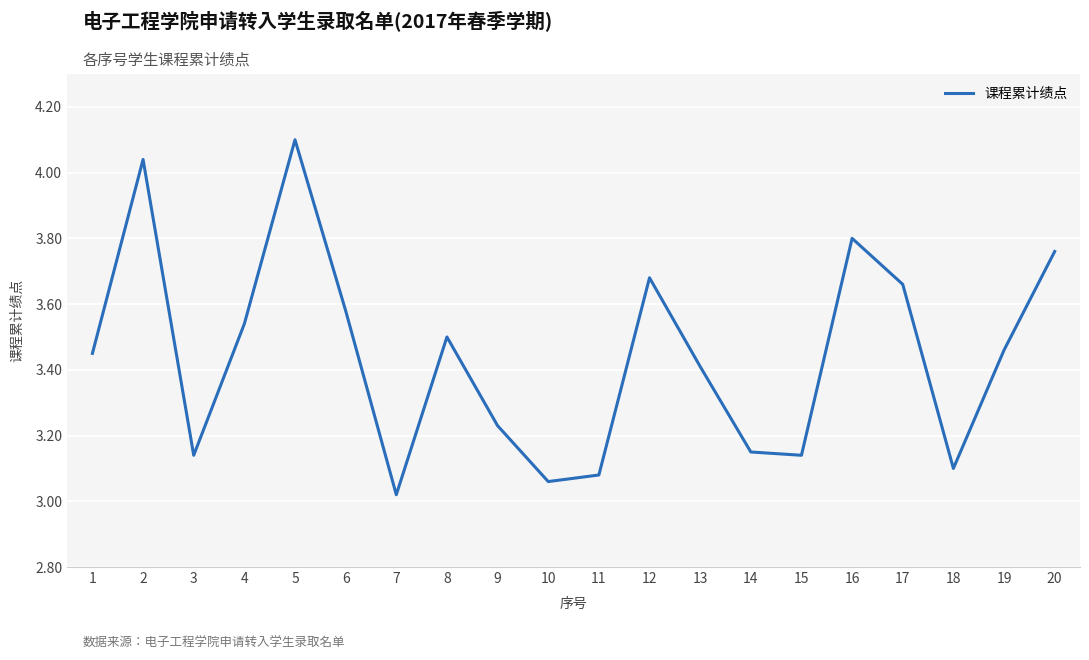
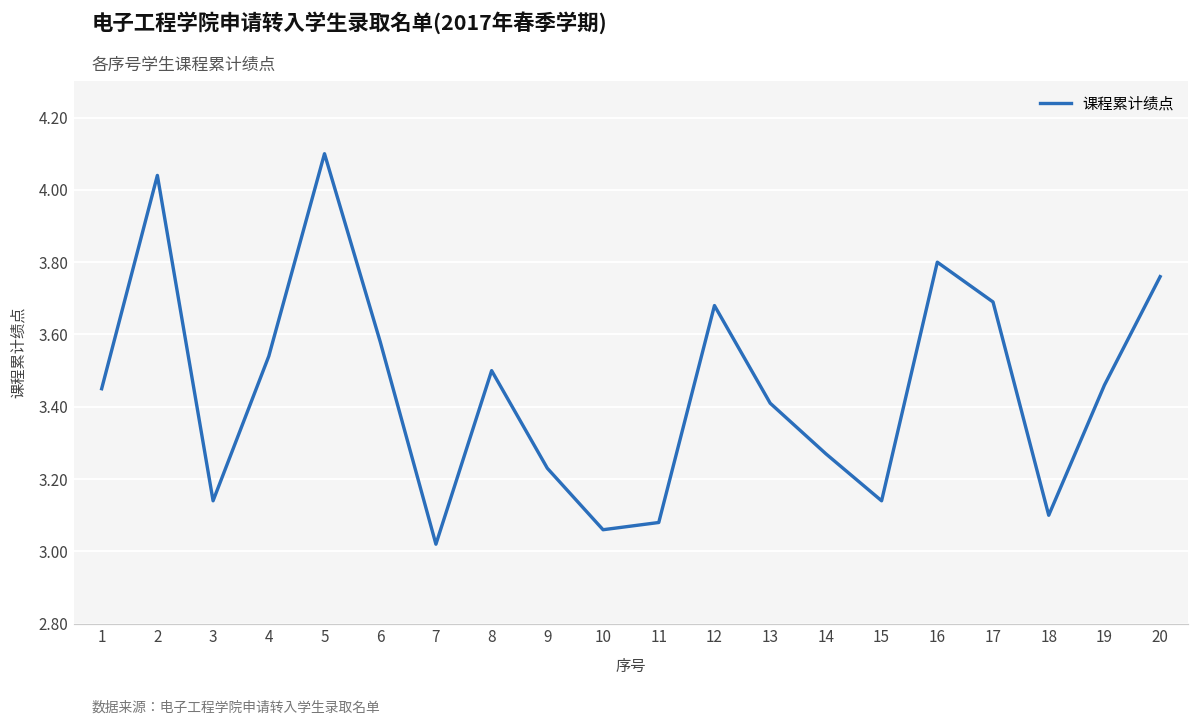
14: 3.15 -> 3.27
17: 3.66 -> 3.69
